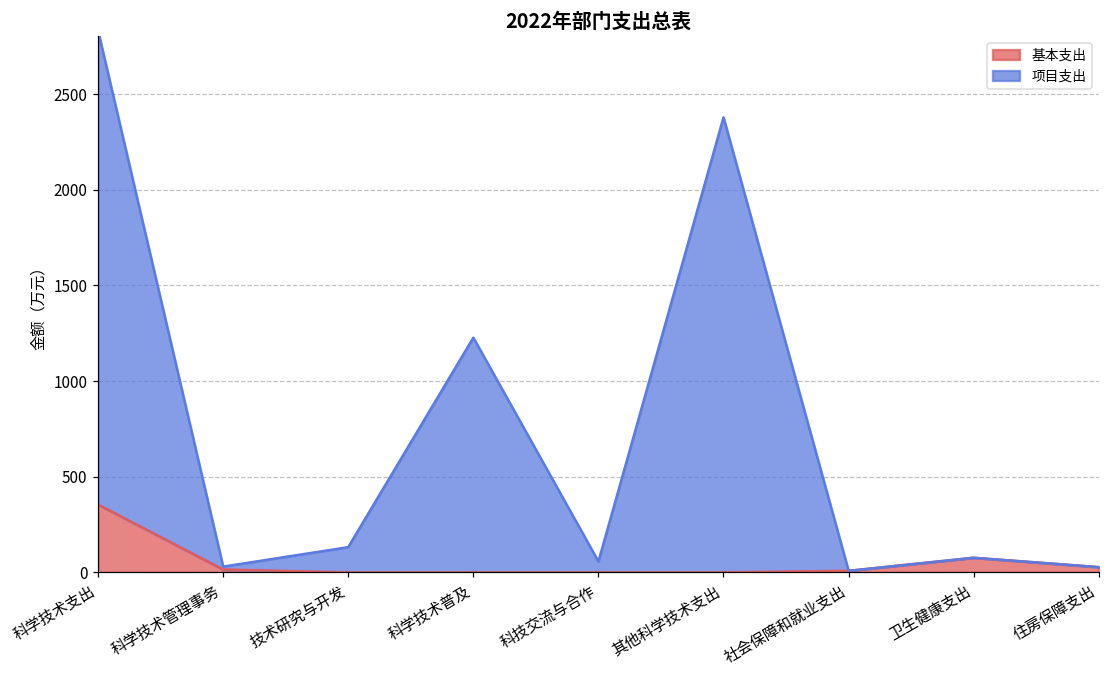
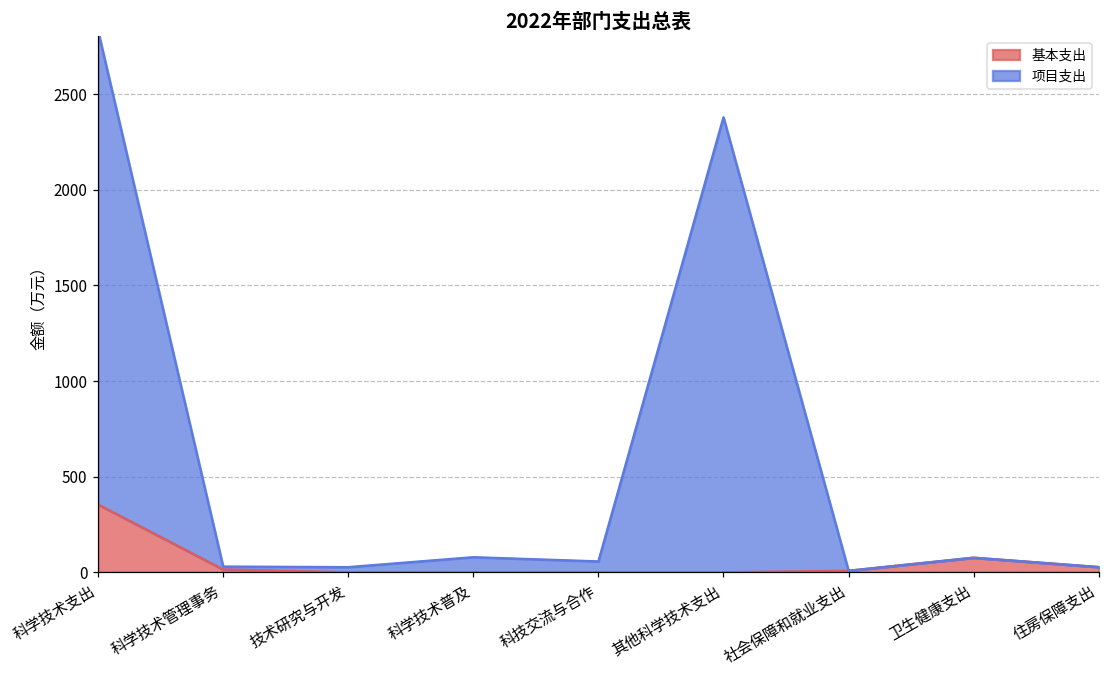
项目支出, 技术研究与开发: 130 -> 30
项目支出, 科学技术普及: 1230 -> 80
